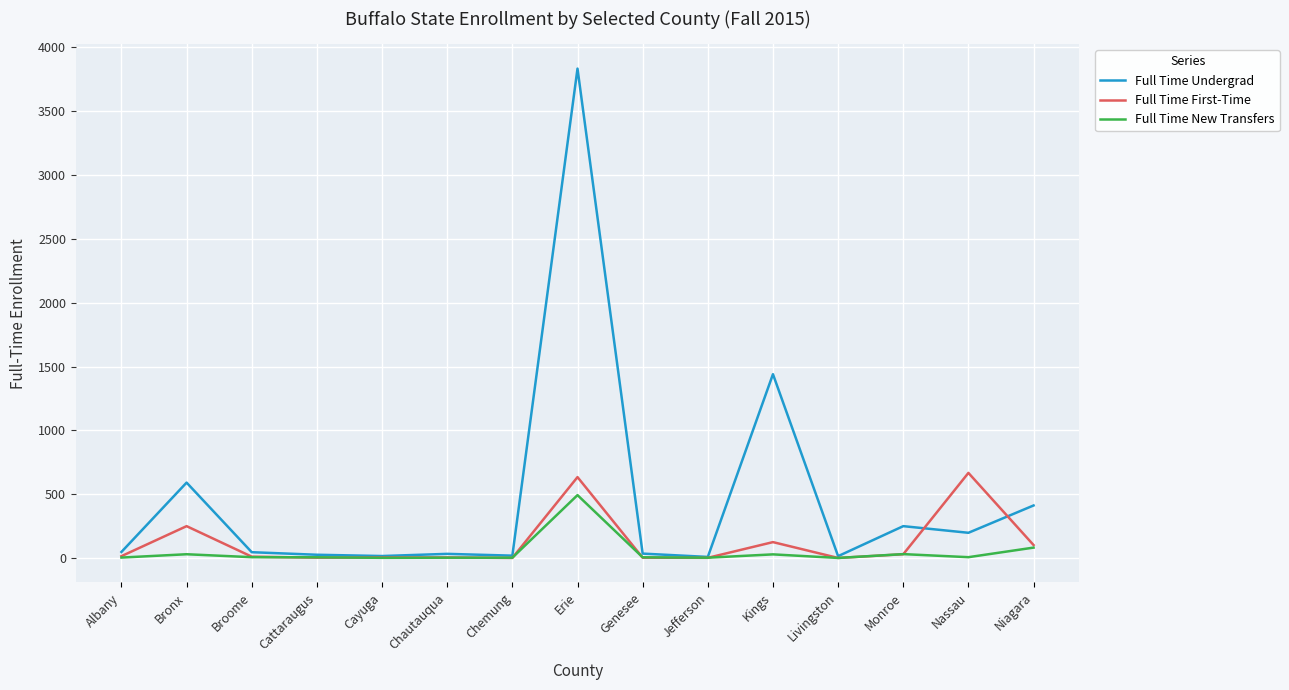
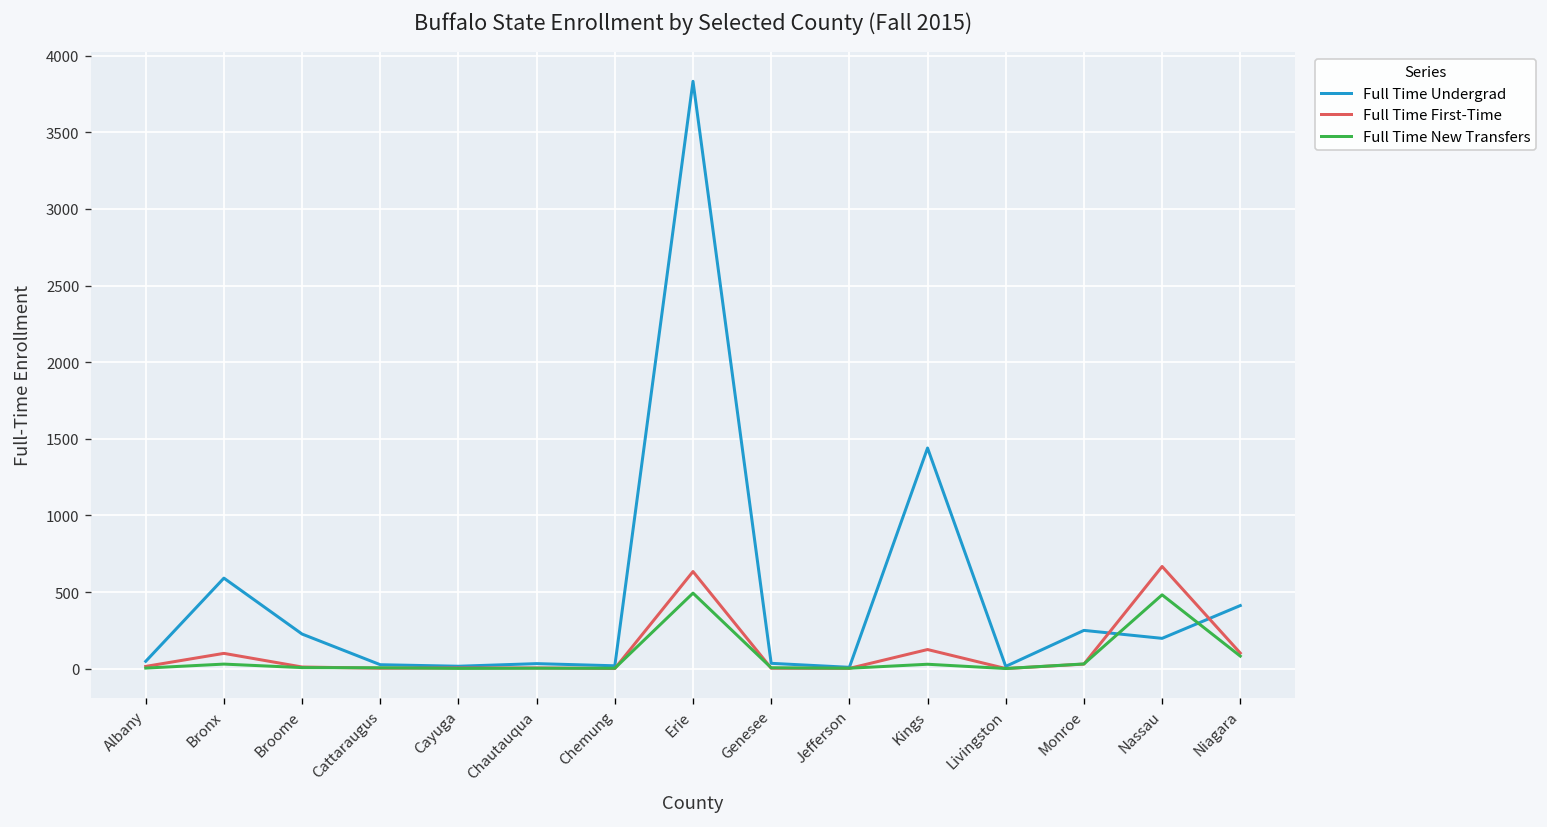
Full Time First-Time, Bronx: 250 -> 100
Full Time Undergrad, Broome: 50 -> 230
Full Time New Transfers, Nassau: 10 -> 480
